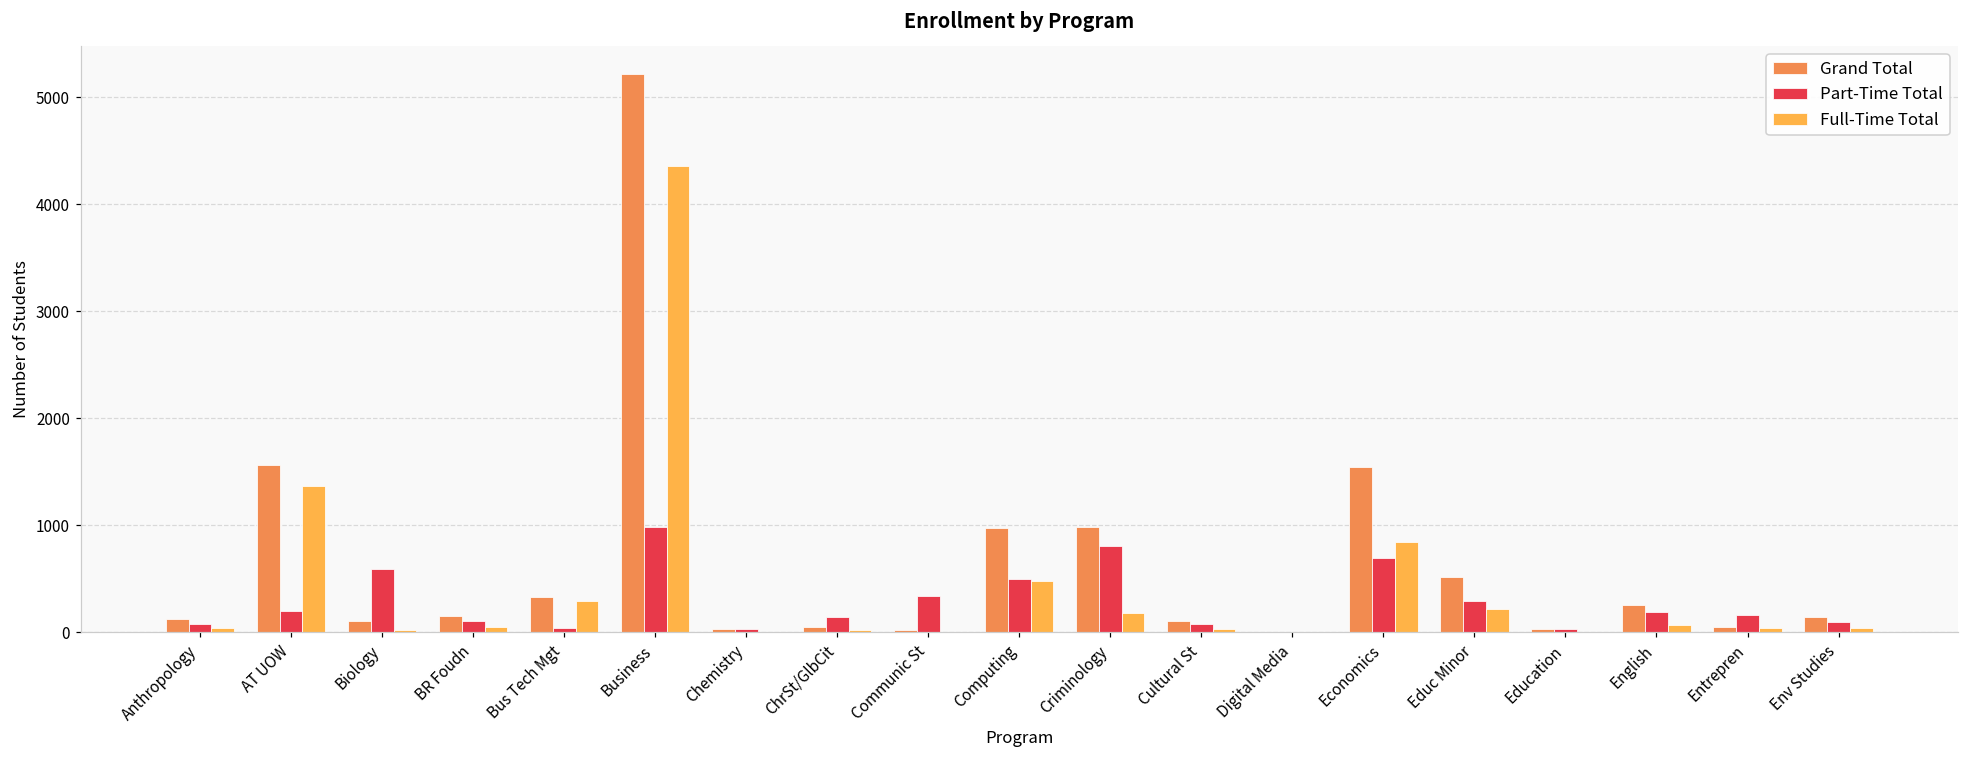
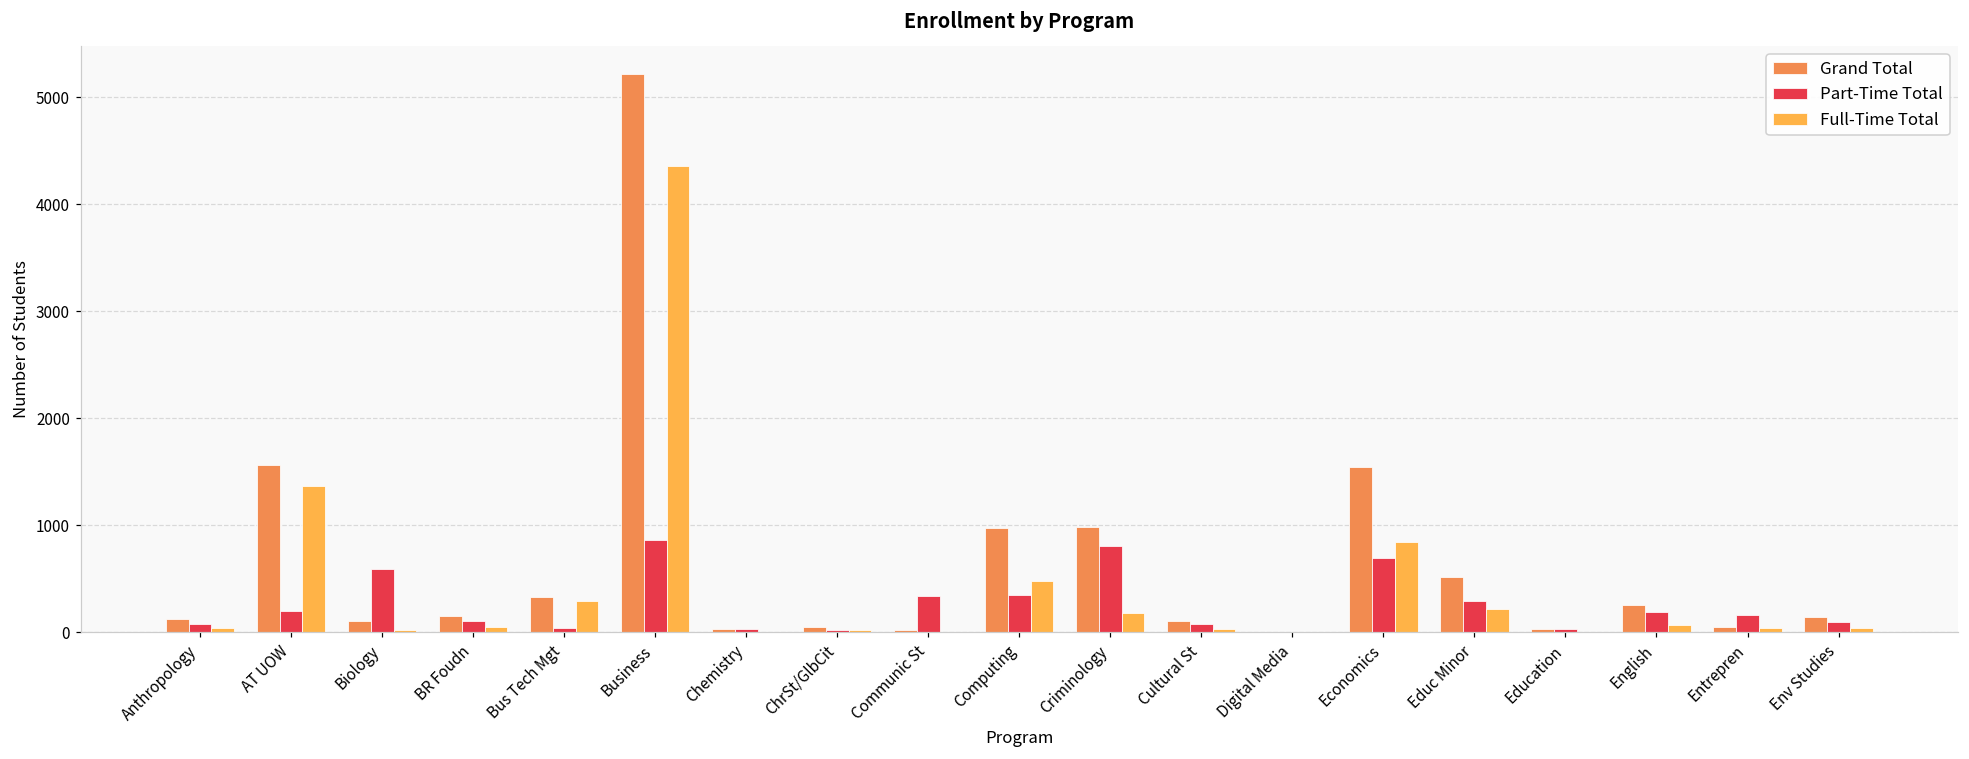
Part-Time Total, Business: 1000 -> 900
Part-Time Total, ChrSt/GlbCit: 100 -> 0
Part-Time Total, Computing: 500 -> 400
